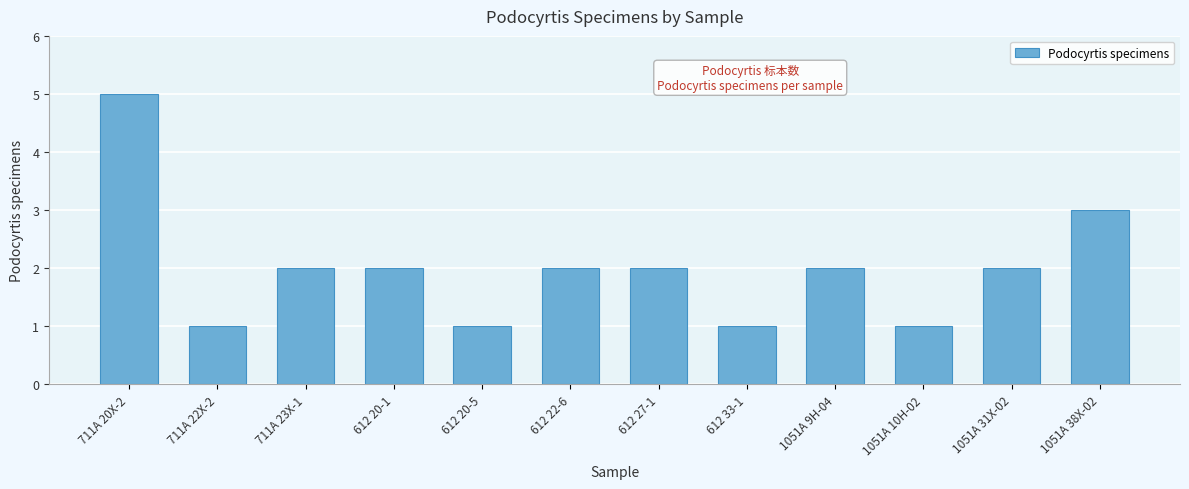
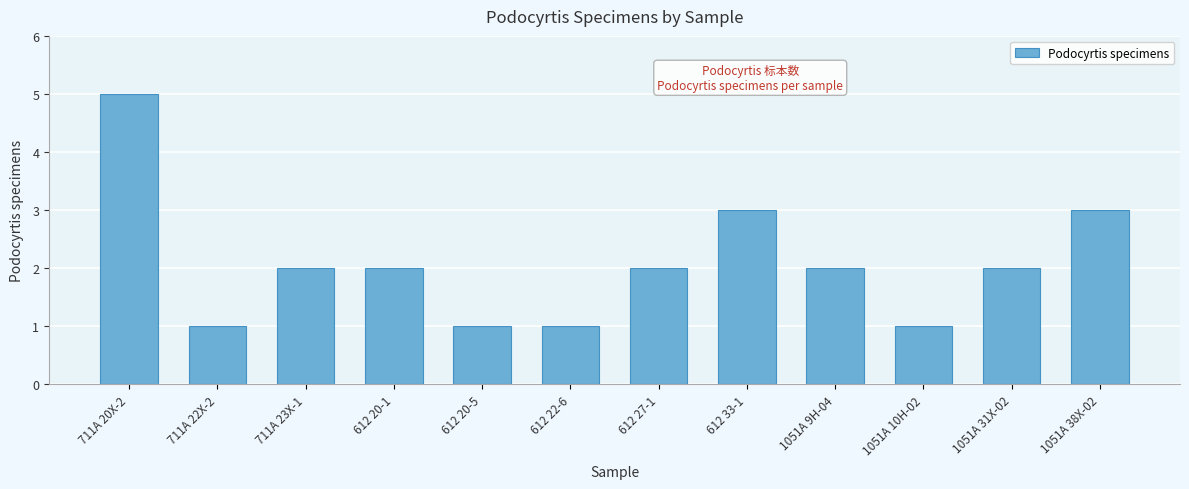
612 22-6: 2 -> 1
612 33-1: 1 -> 3
